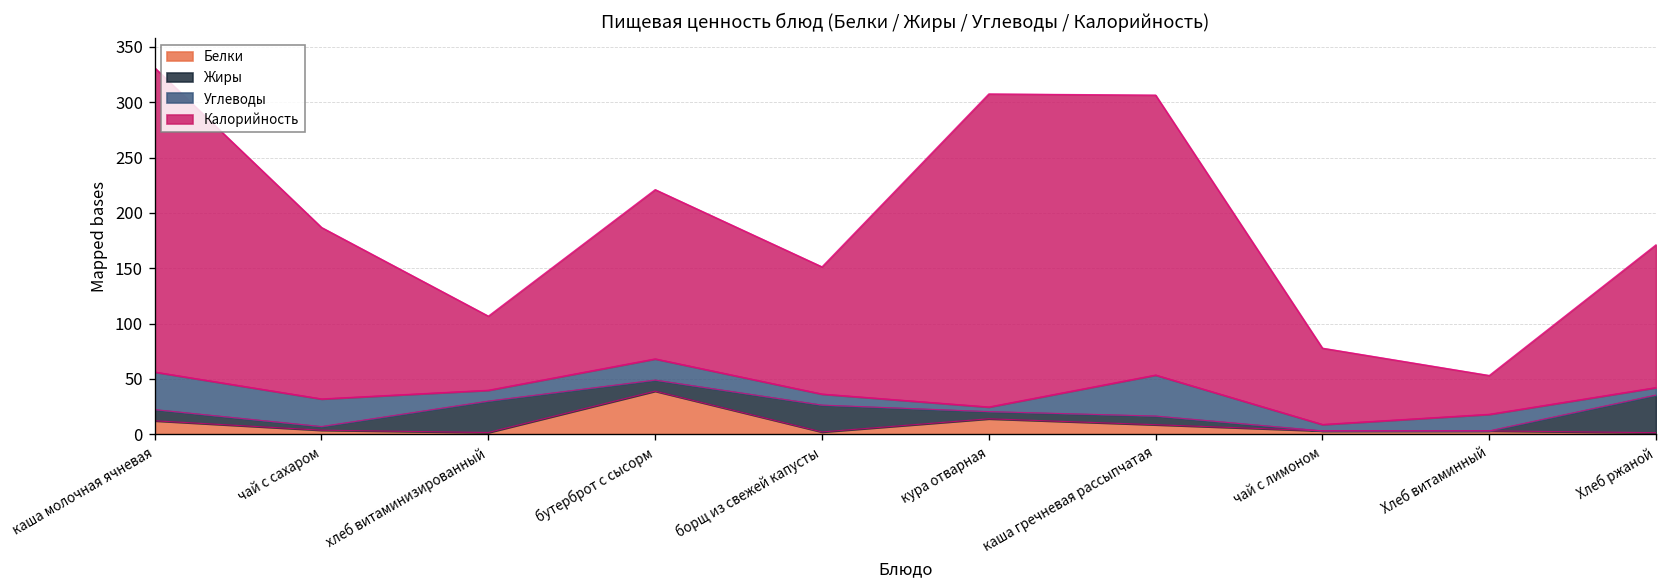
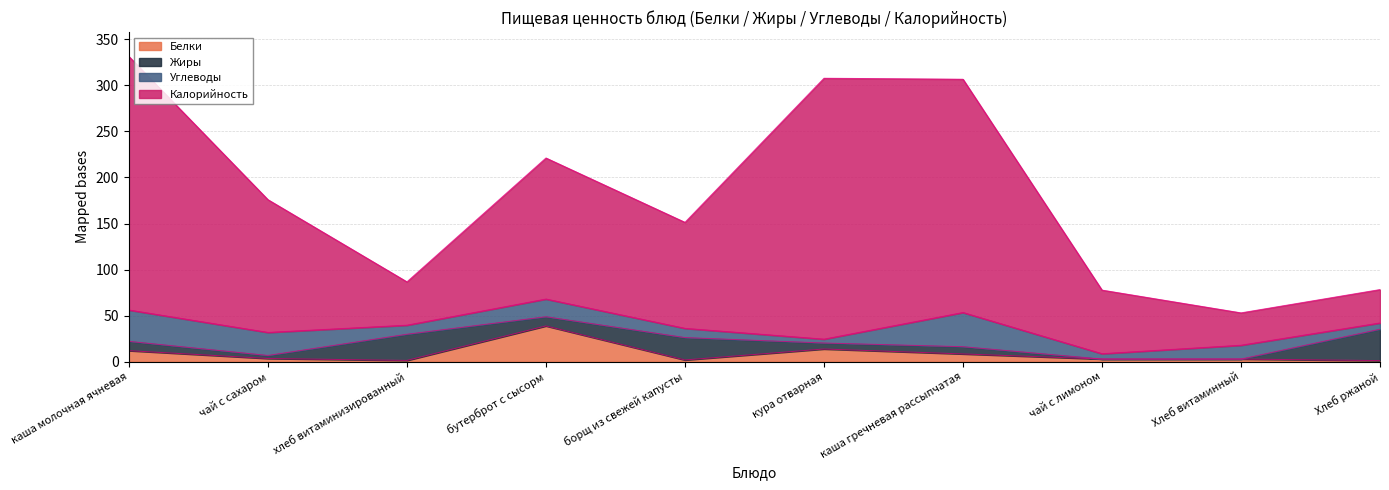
Калорийность, чай с сахаром: 160 -> 140
Калорийность, хлеб витаминизированный: 70 -> 50
Калорийность, Хлеб ржаной: 130 -> 40
